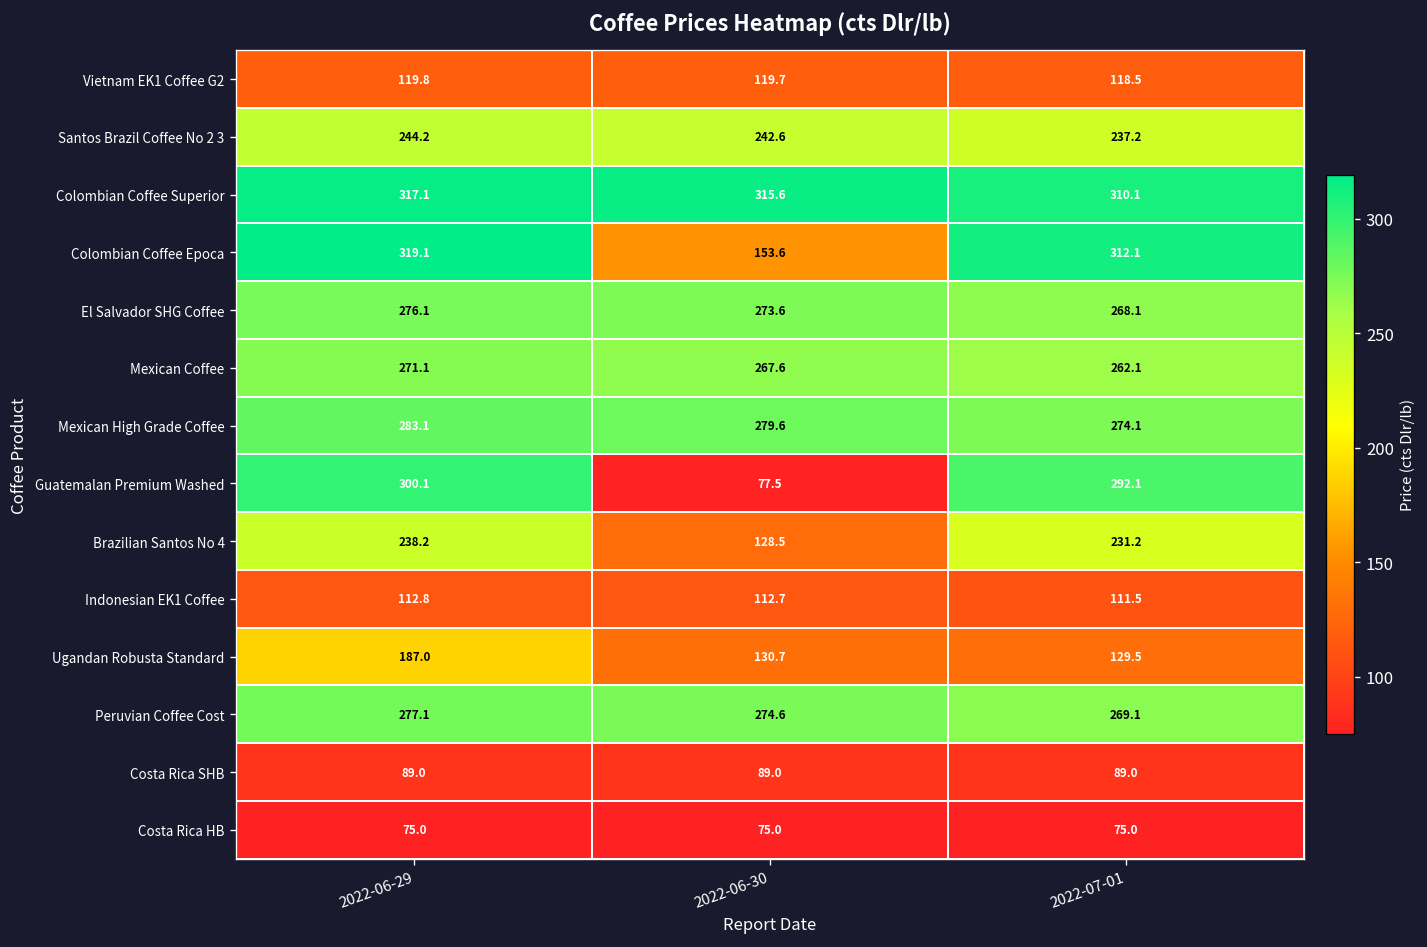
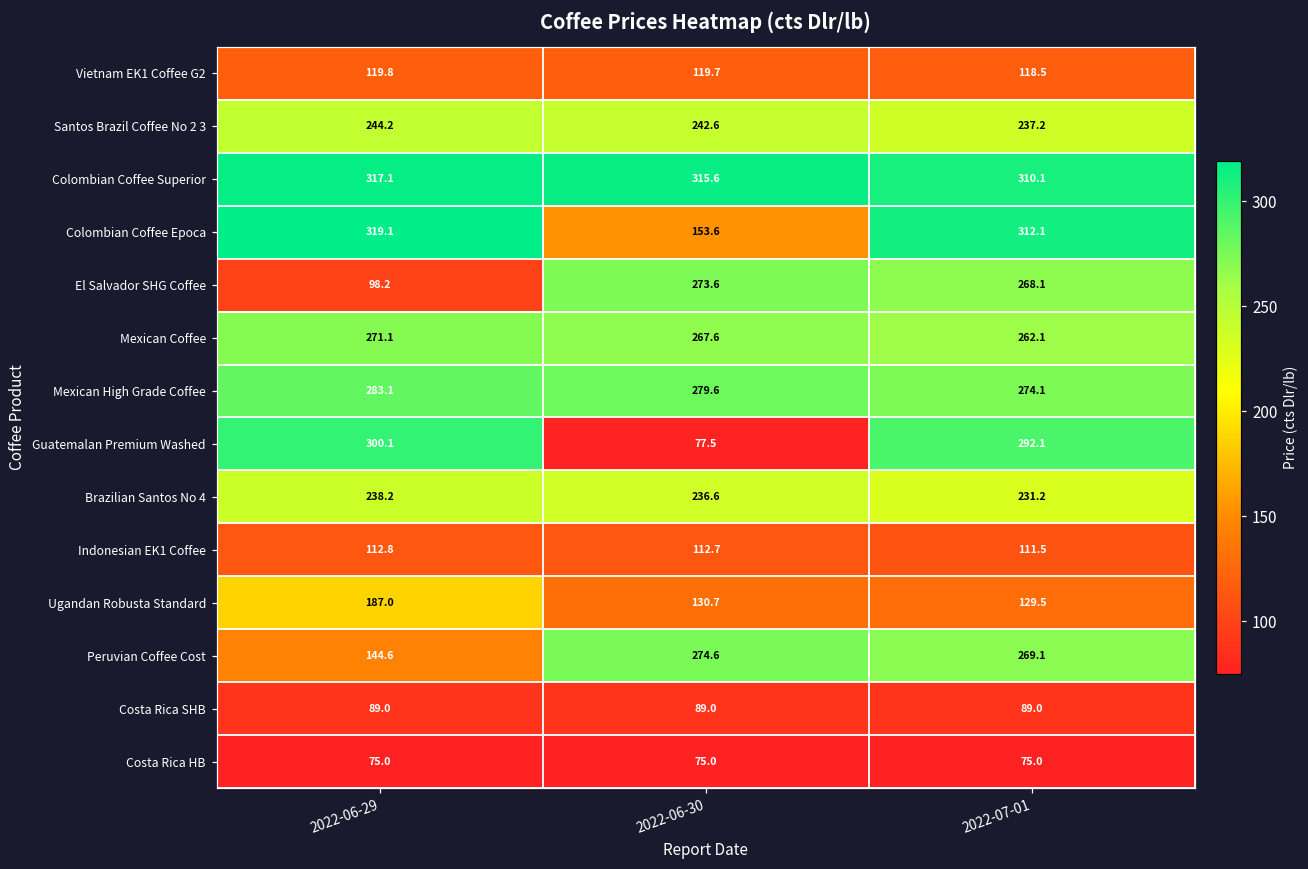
El Salvador SHG Coffee, 2022-06-29: 276.1 -> 98.2
Brazilian Santos No 4, 2022-06-30: 128.5 -> 236.6
Peruvian Coffee Cost, 2022-06-29: 277.1 -> 144.6
